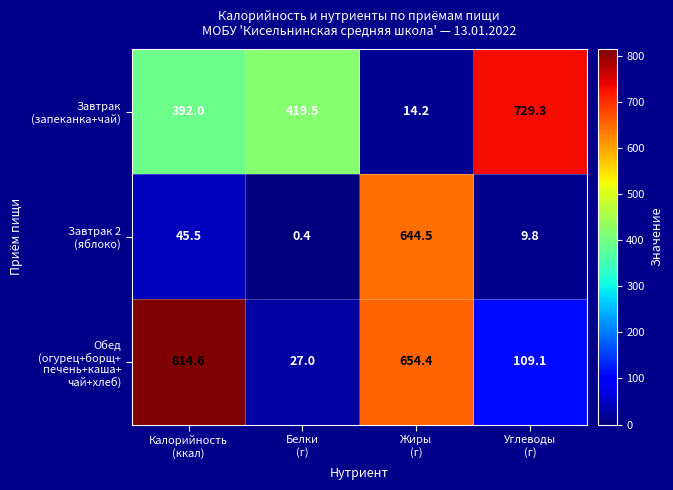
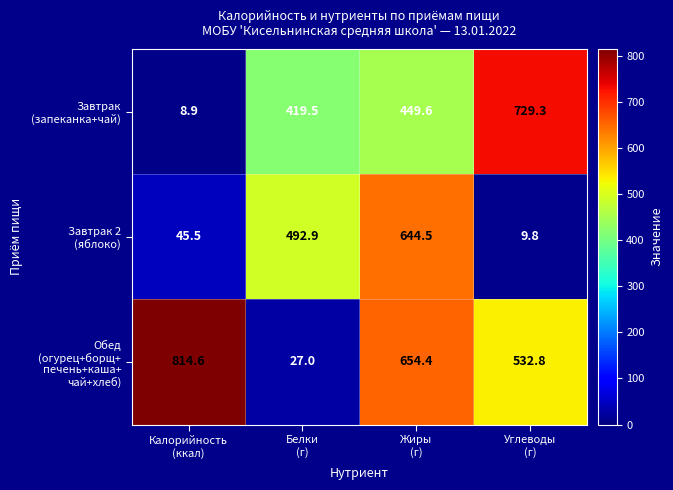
Завтрак (запеканка+чай), Калорийность (ккал): 392.0 -> 8.9
Завтрак (запеканка+чай), Жиры (г): 14.2 -> 449.6
Завтрак 2 (яблоко), Белки (г): 0.4 -> 492.9
Обед (огурец+борщ+ печень+каша+ чай+хлеб), Углеводы (г): 109.1 -> 532.8
